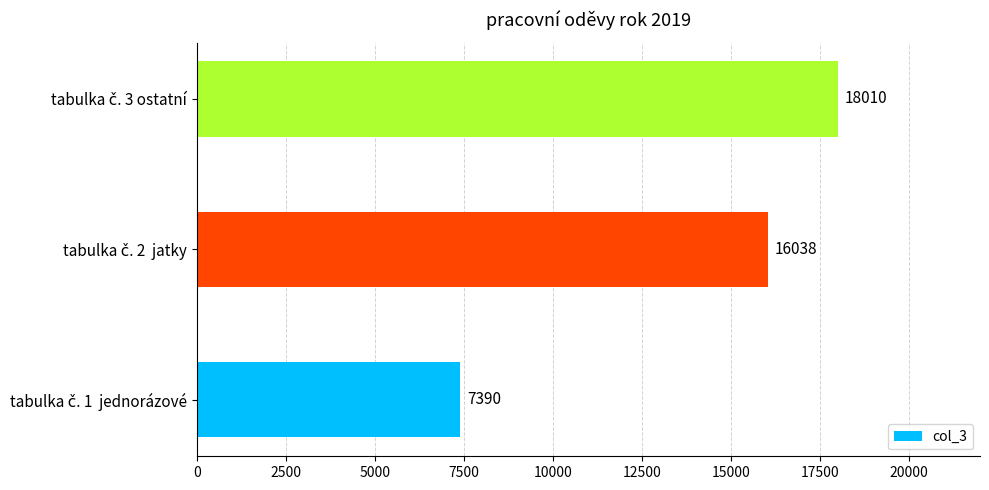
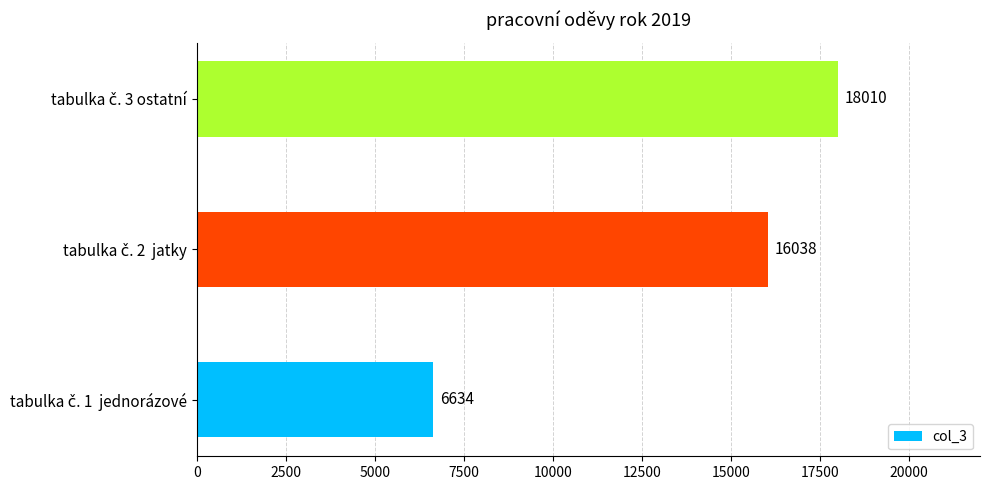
tabulka č. 1 jednorázové: 7390 -> 6634
